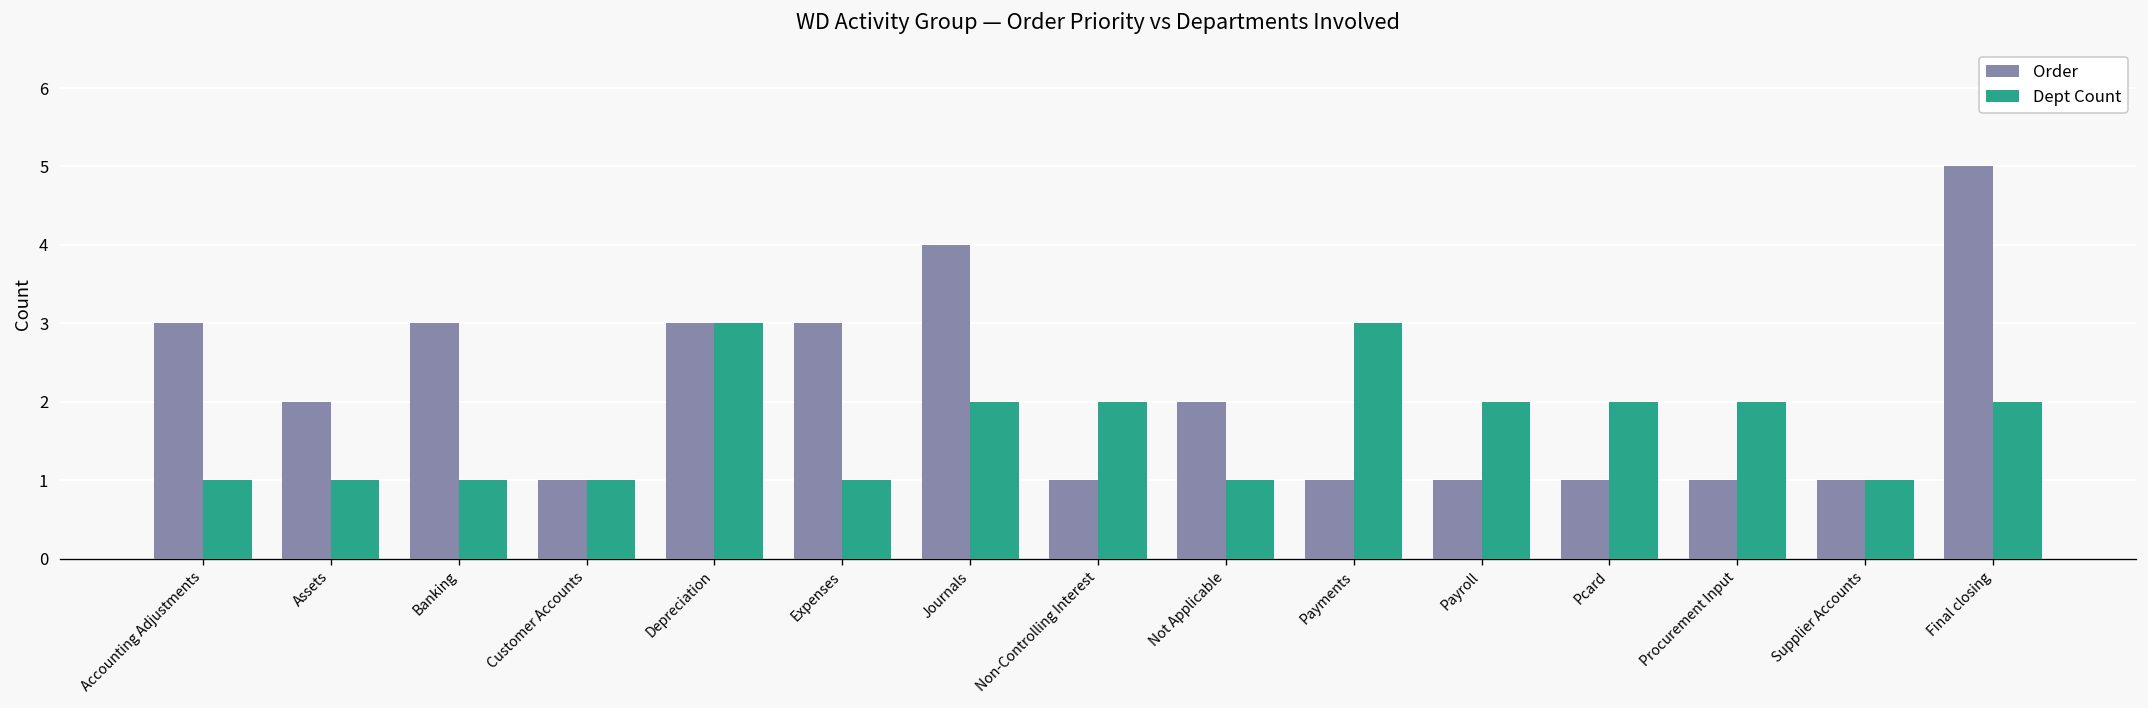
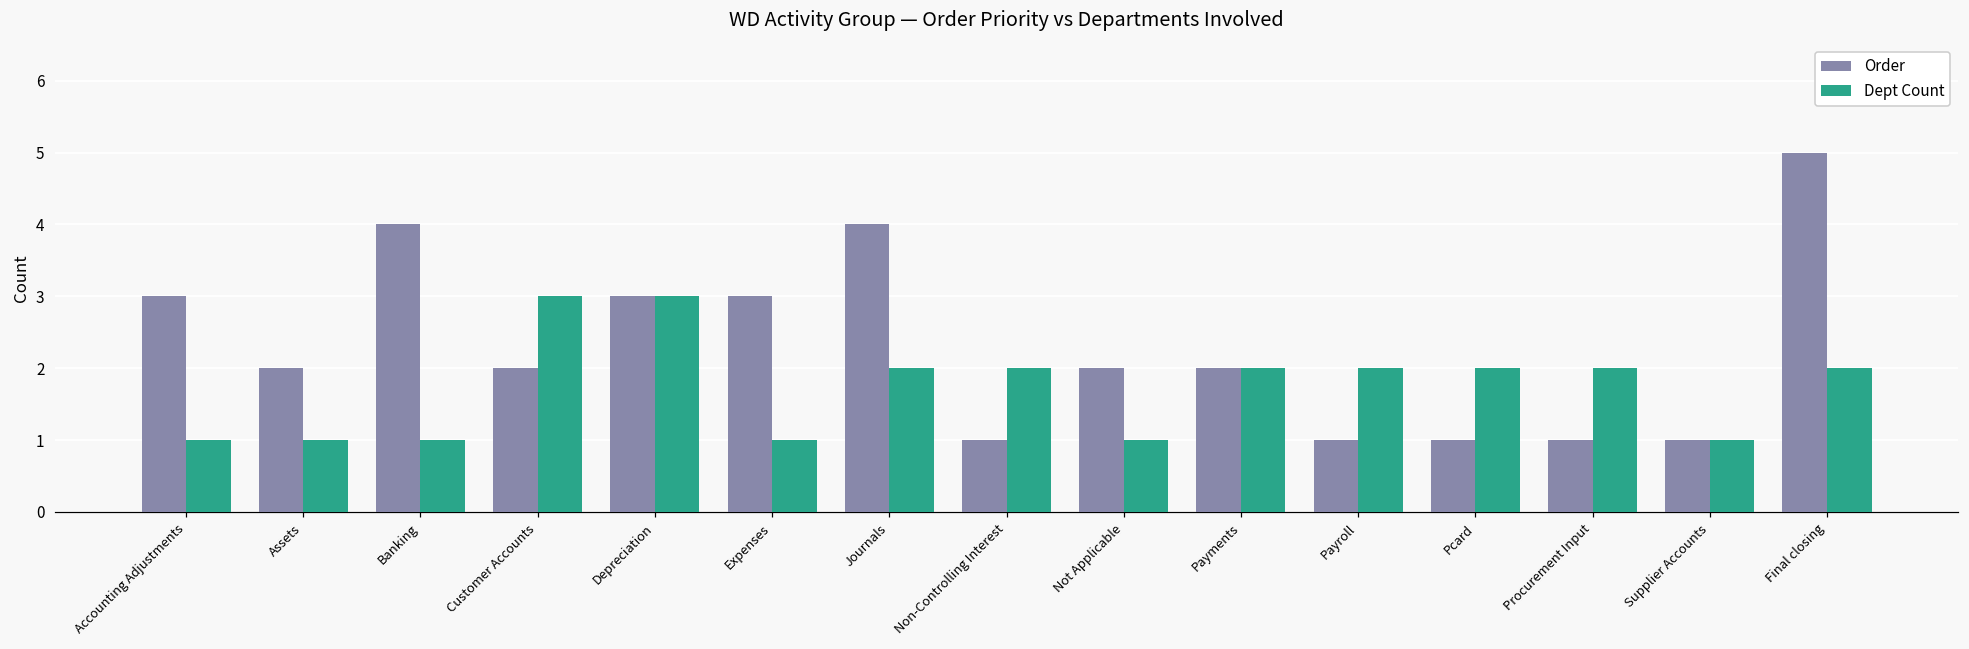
Order, Banking: 3 -> 4
Order, Customer Accounts: 1 -> 2
Dept Count, Customer Accounts: 1 -> 3
Order, Payments: 1 -> 2
Dept Count, Payments: 3 -> 2
